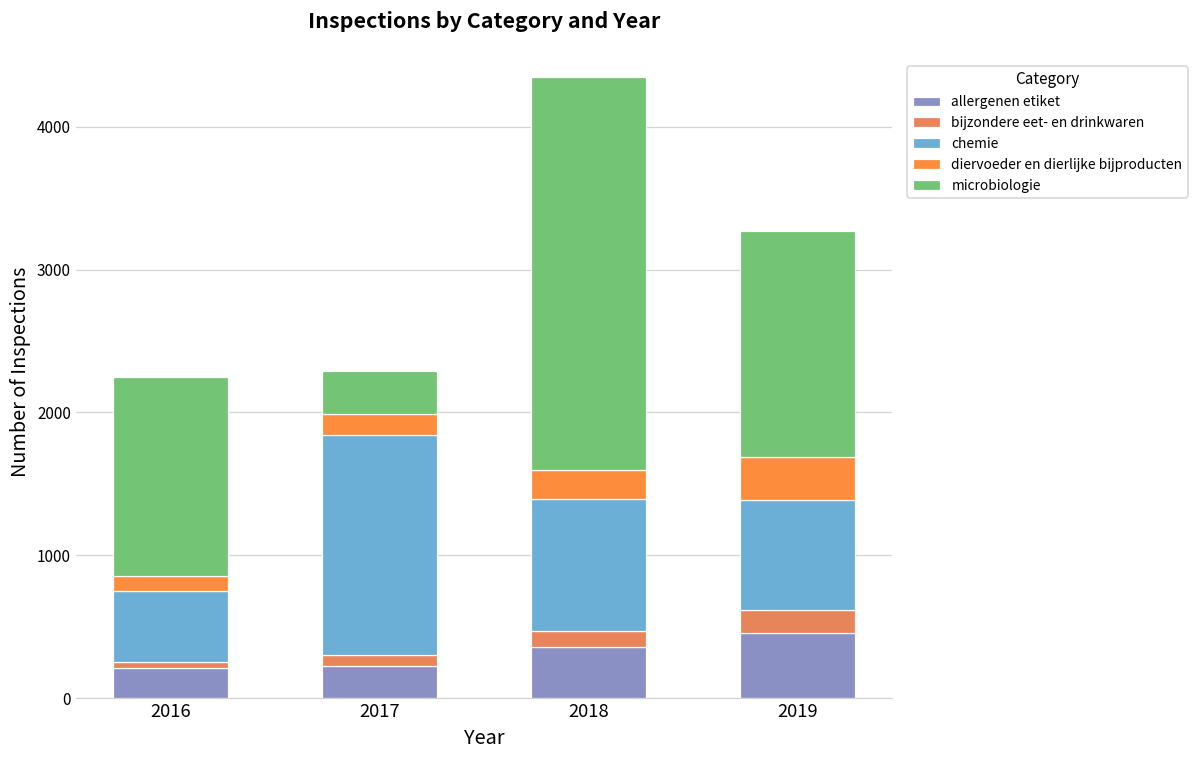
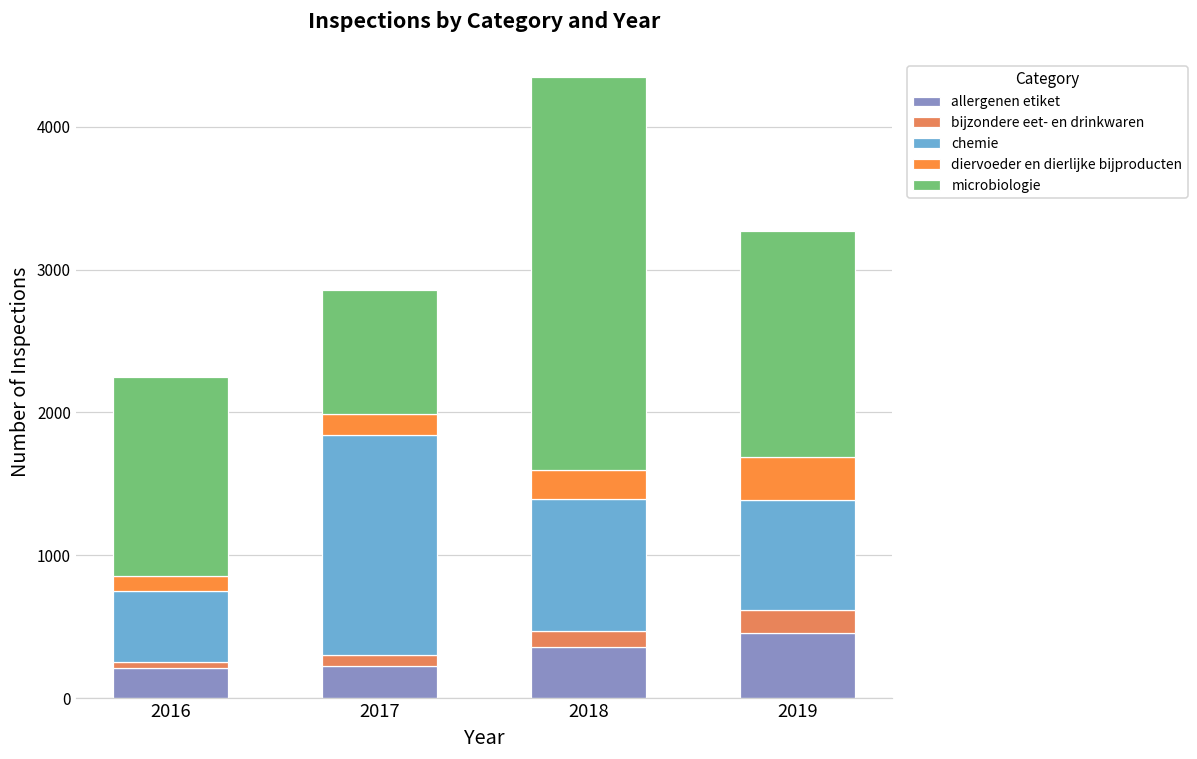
microbiologie, 2017: 300 -> 870
